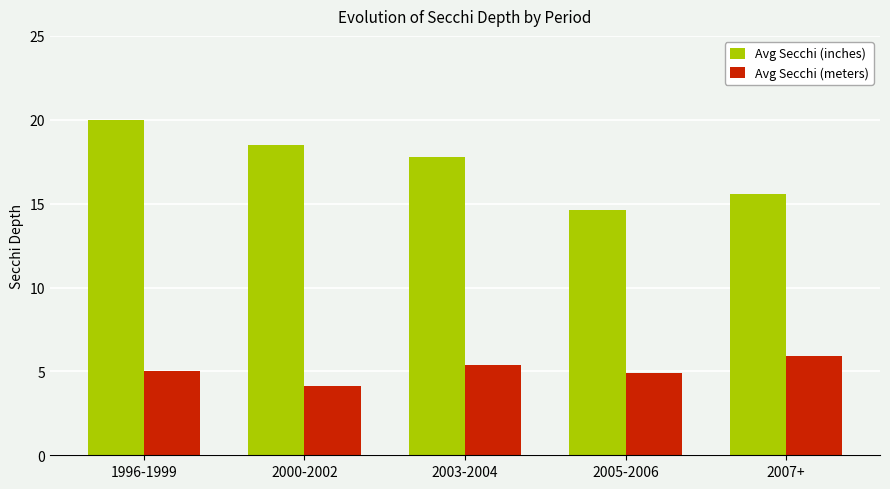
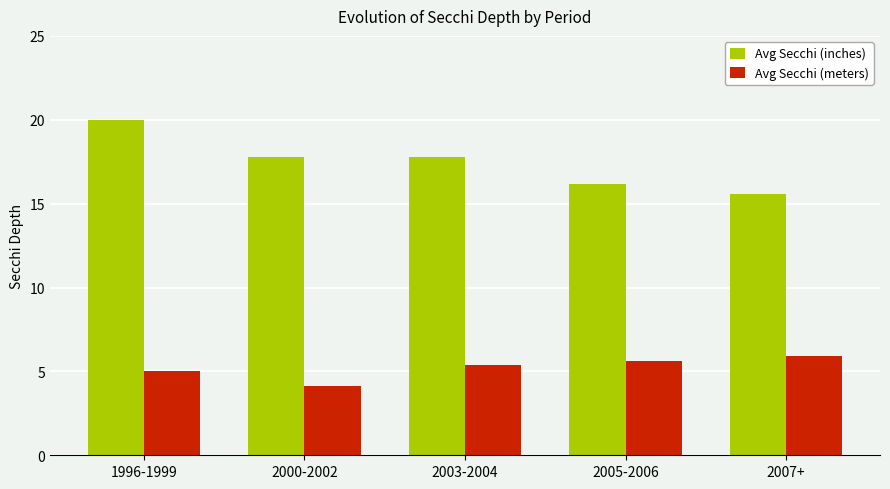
Avg Secchi (inches), 2000-2002: 18.5 -> 17.8
Avg Secchi (inches), 2005-2006: 14.6 -> 16.2
Avg Secchi (meters), 2005-2006: 4.9 -> 5.6
